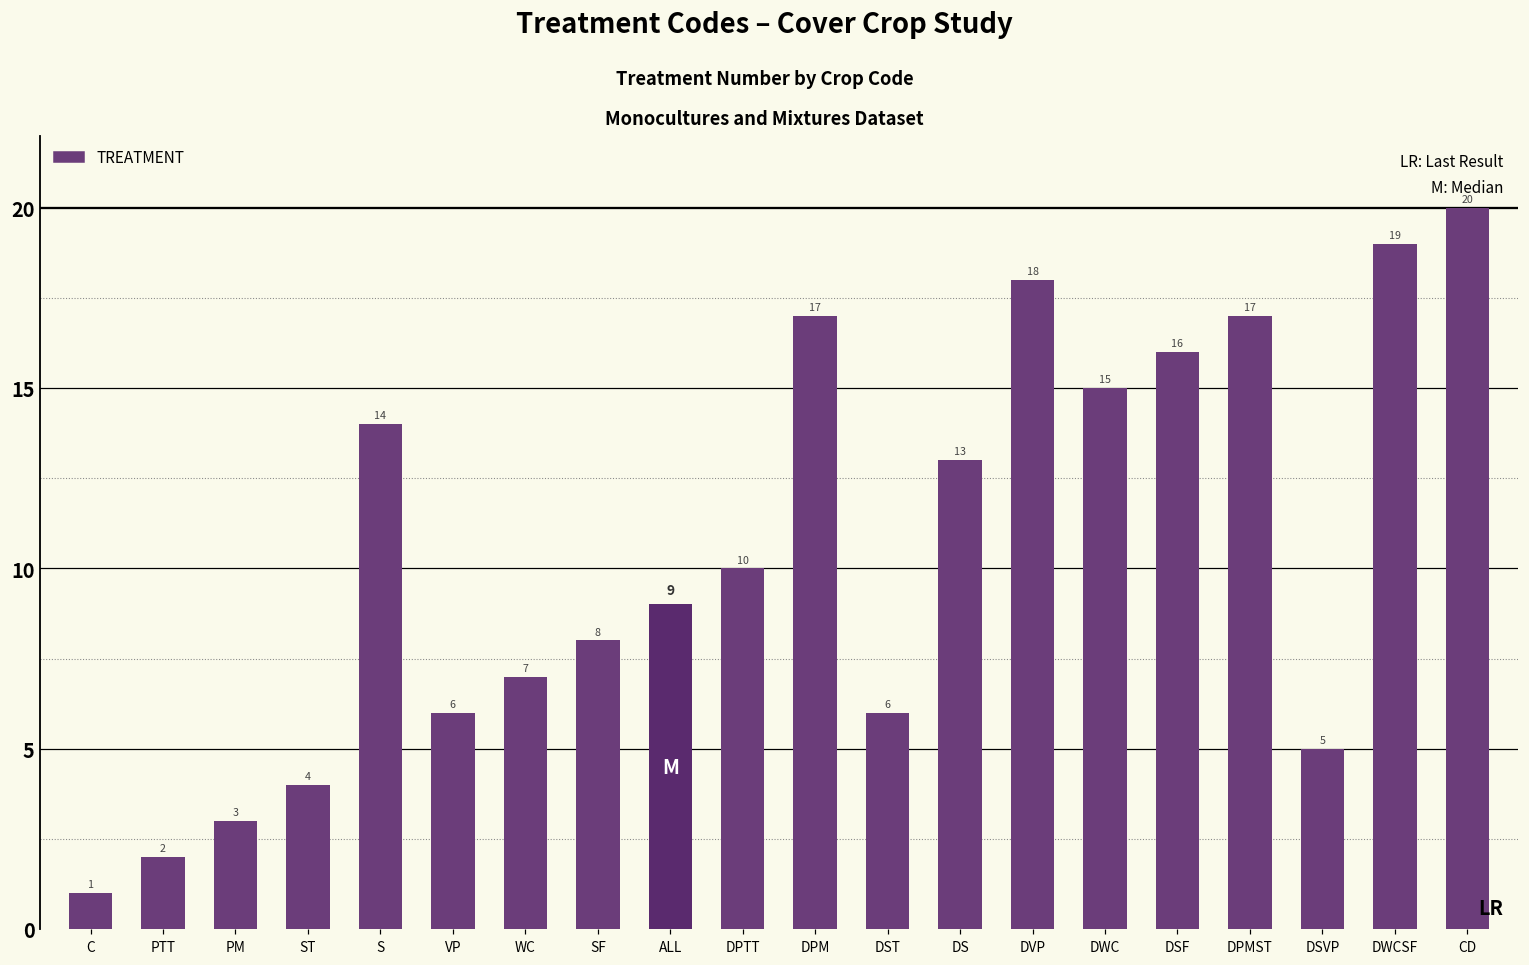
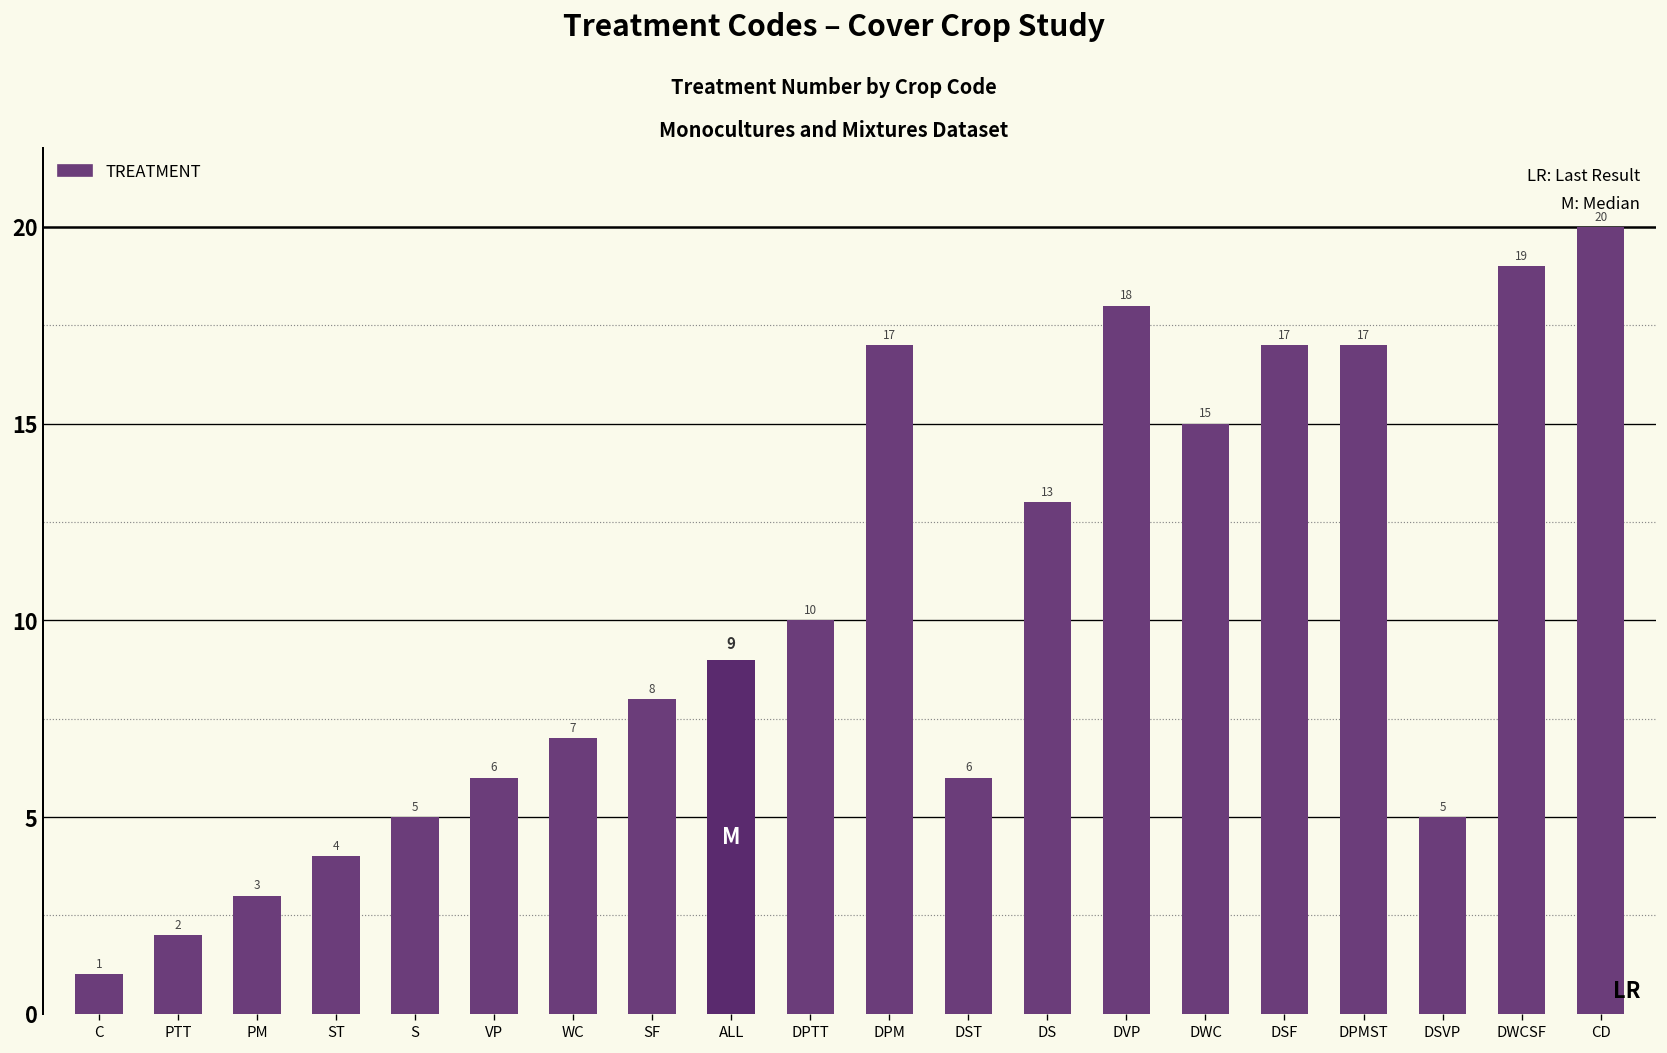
S: 14 -> 5
DSF: 16 -> 17
